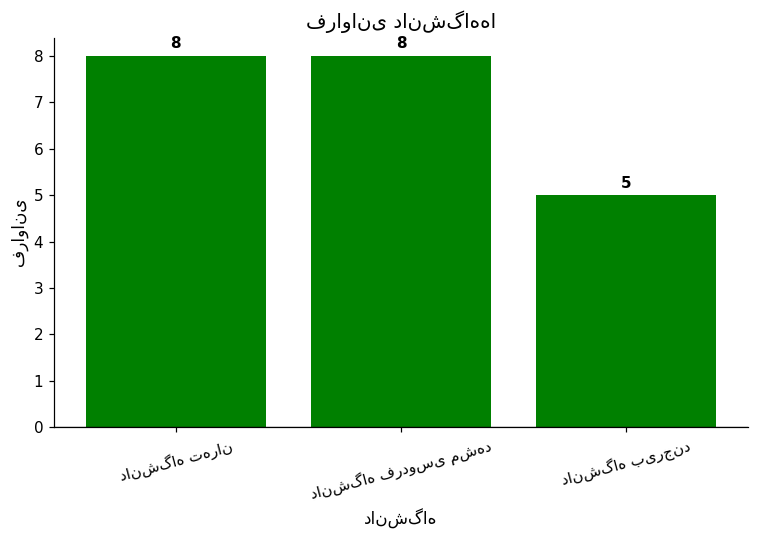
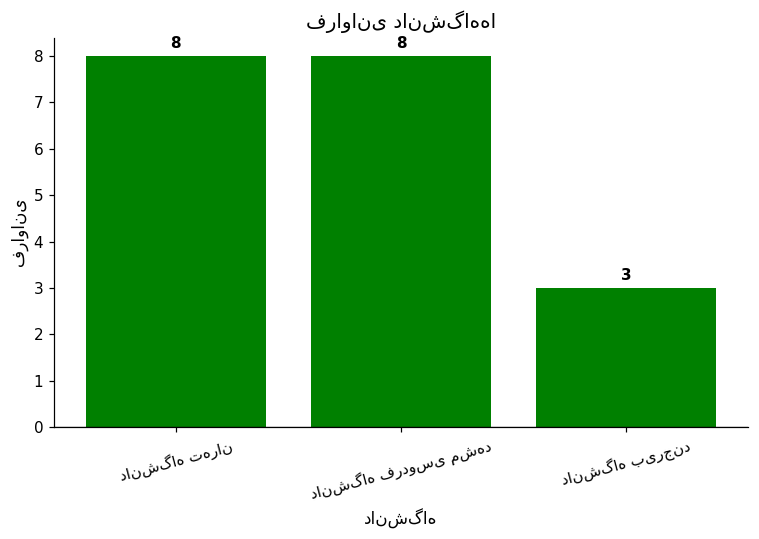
دانشگاه بیرجند: 5 -> 3
